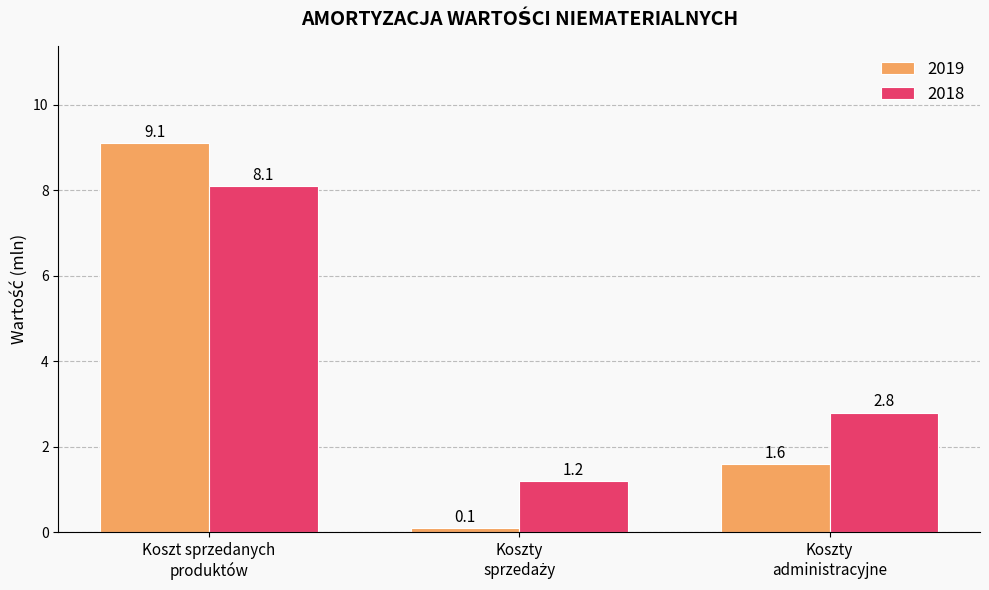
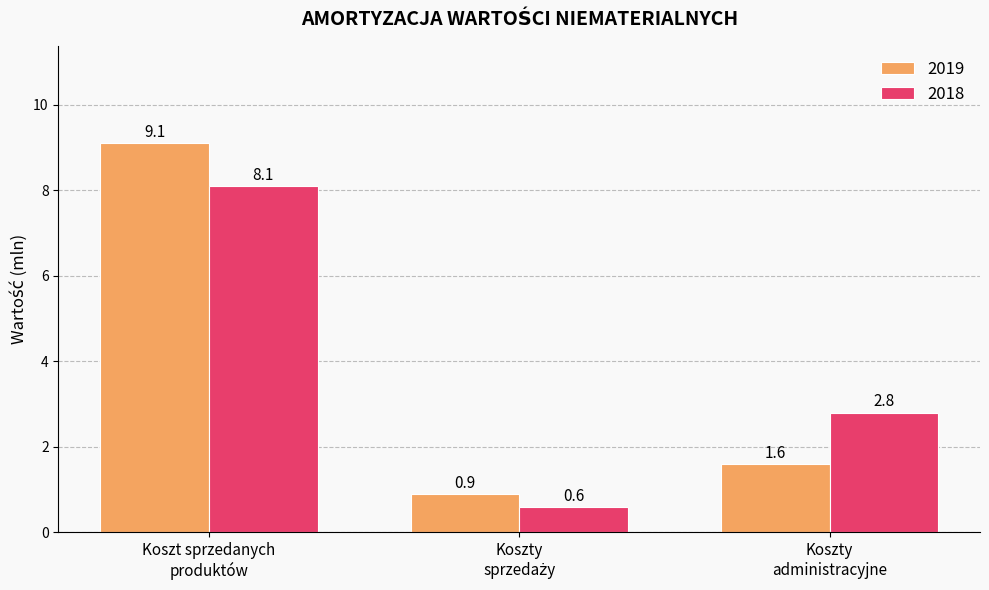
2019, Koszty sprzedaży: 0.1 -> 0.9
2018, Koszty sprzedaży: 1.2 -> 0.6
